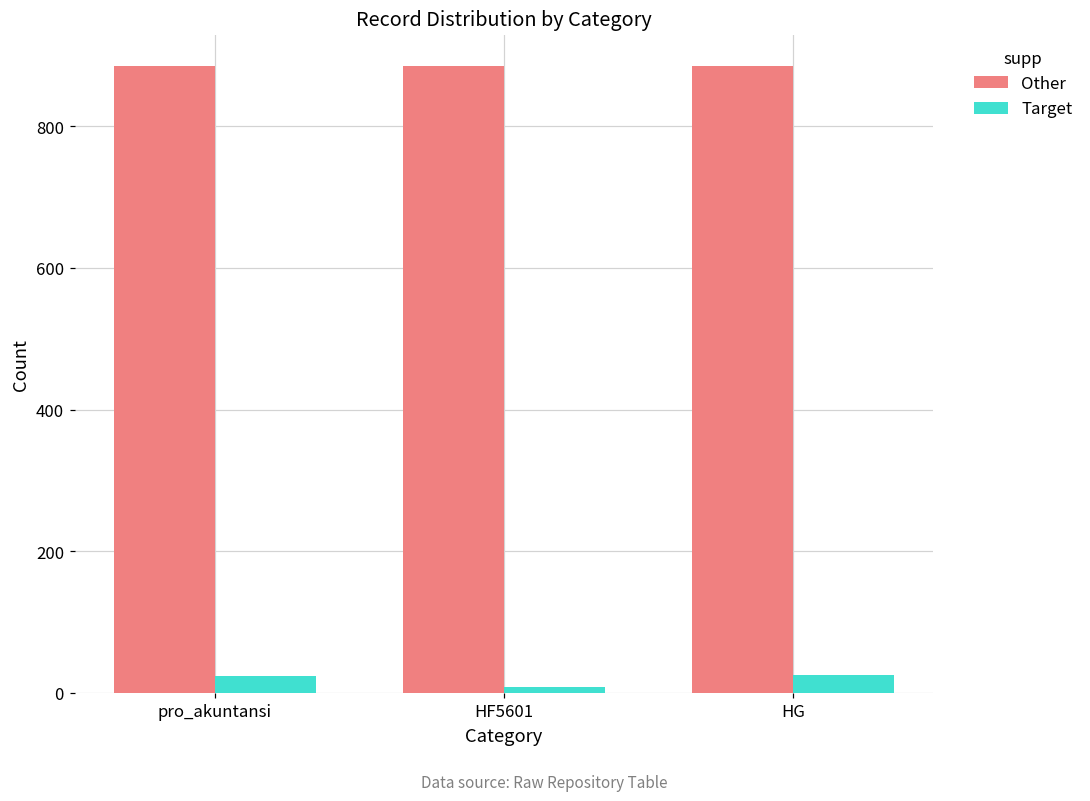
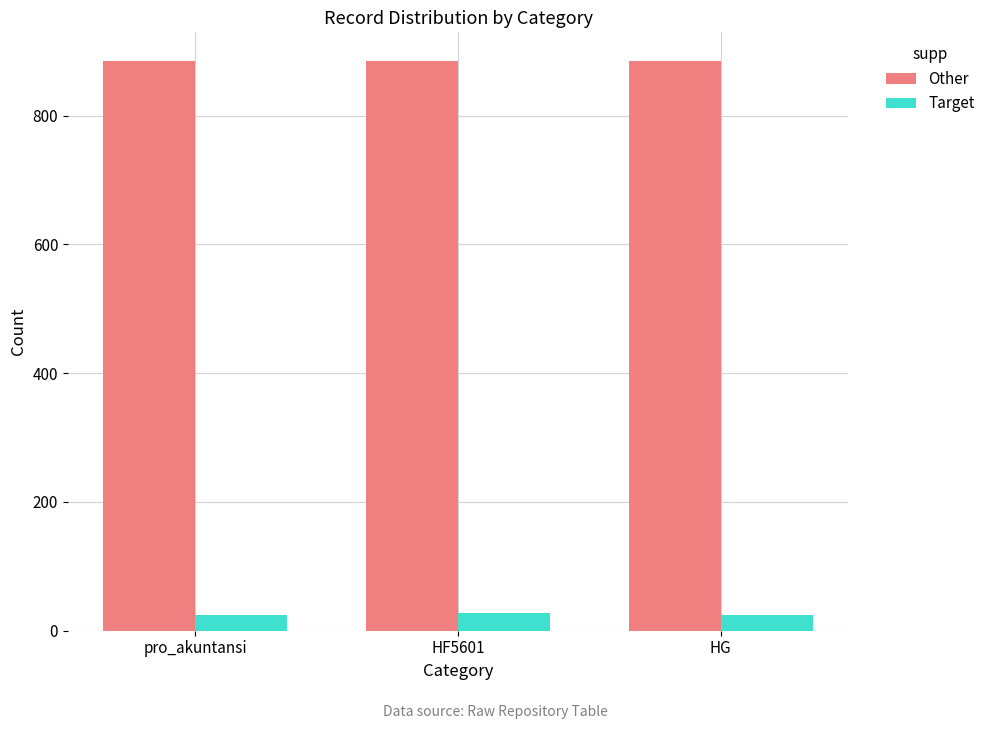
Target, HF5601: 10 -> 30
